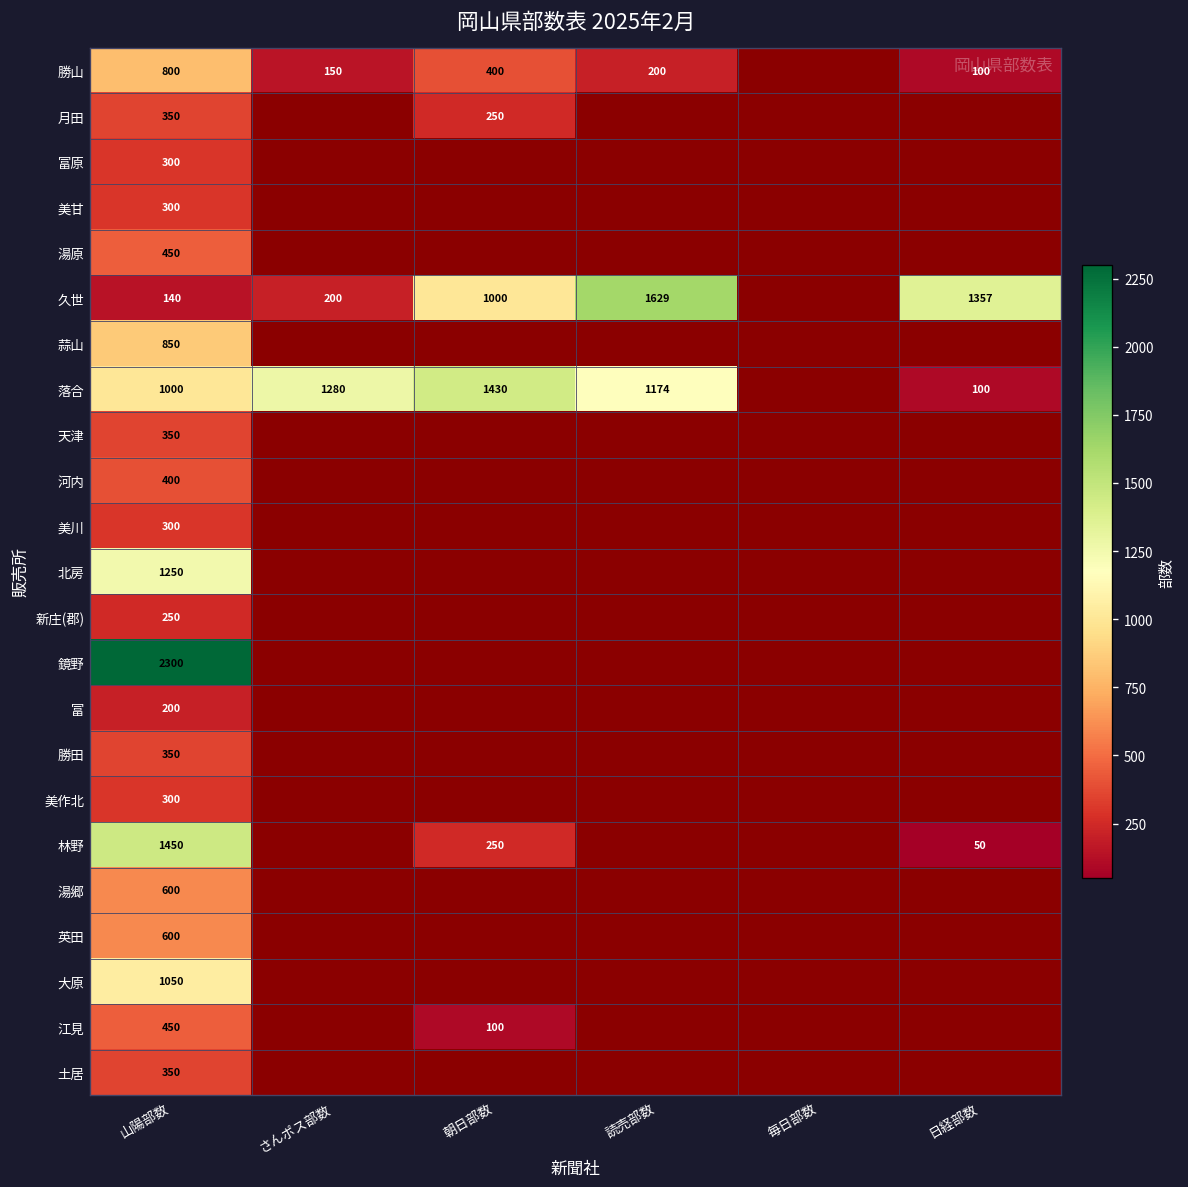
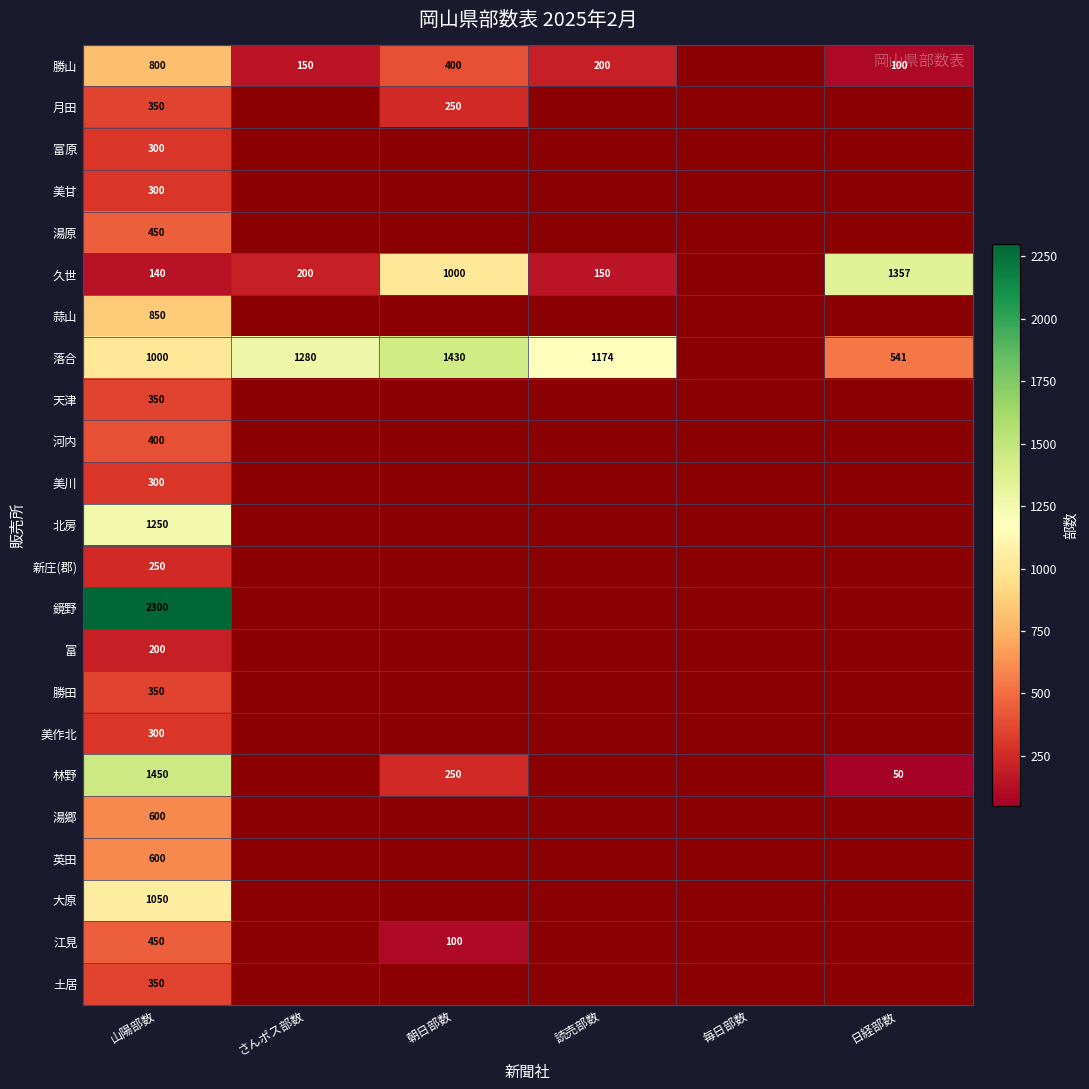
久世, 読売部数: 1629 -> 150
落合, 日経部数: 100 -> 541
